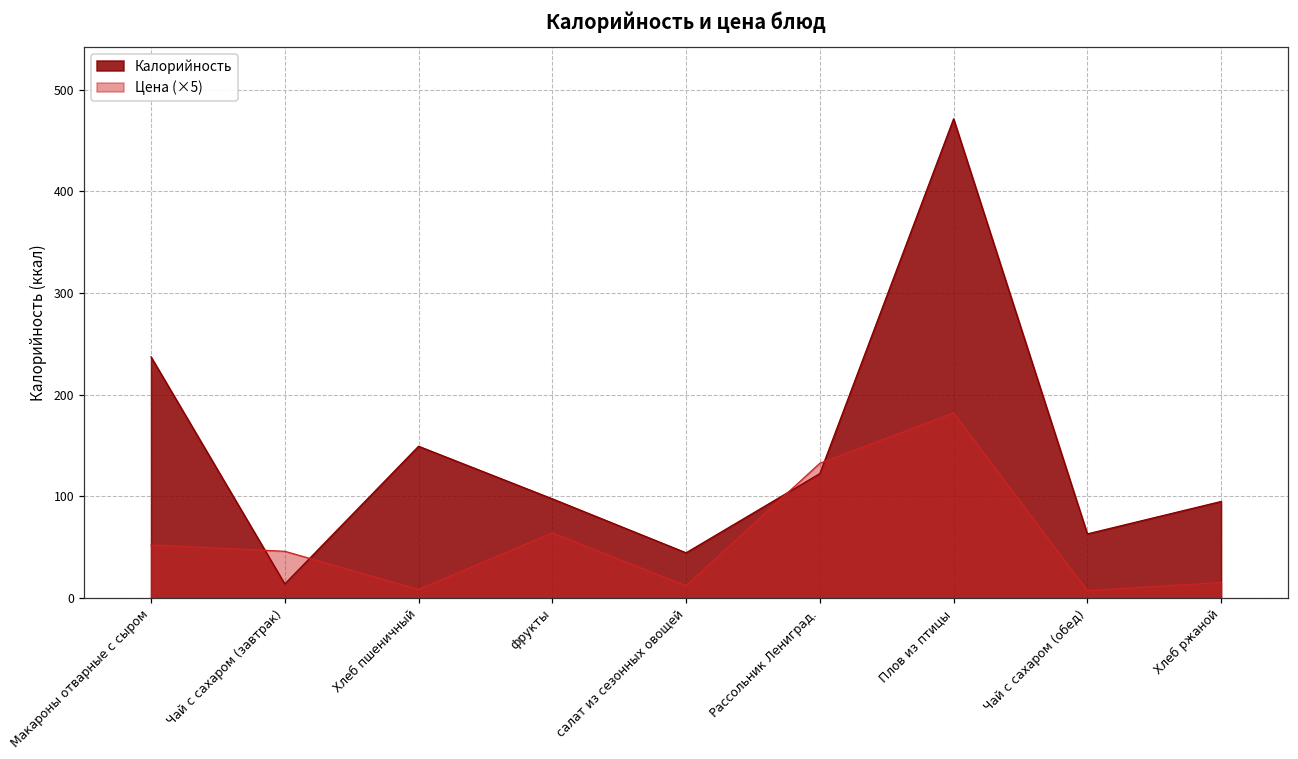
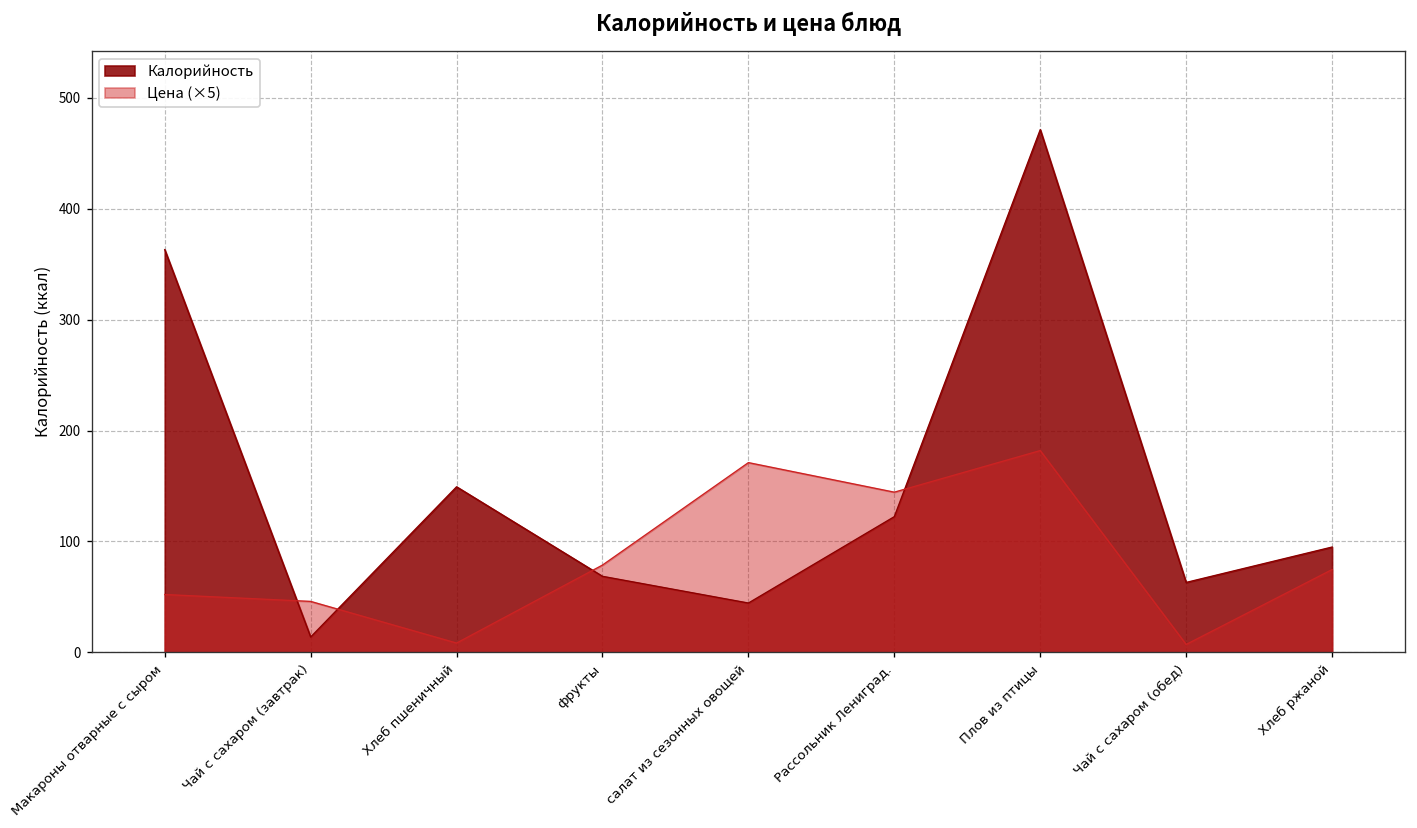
Калорийность, Макароны отварные с сыром: 240 -> 360
Калорийность, фрукты: 100 -> 70
Цена (×5), фрукты: 60 -> 80
Цена (×5), салат из сезонных овощей: 10 -> 170
Цена (×5), Рассольник Лениград.: 130 -> 140
Цена (×5), Хлеб ржаной: 20 -> 70
